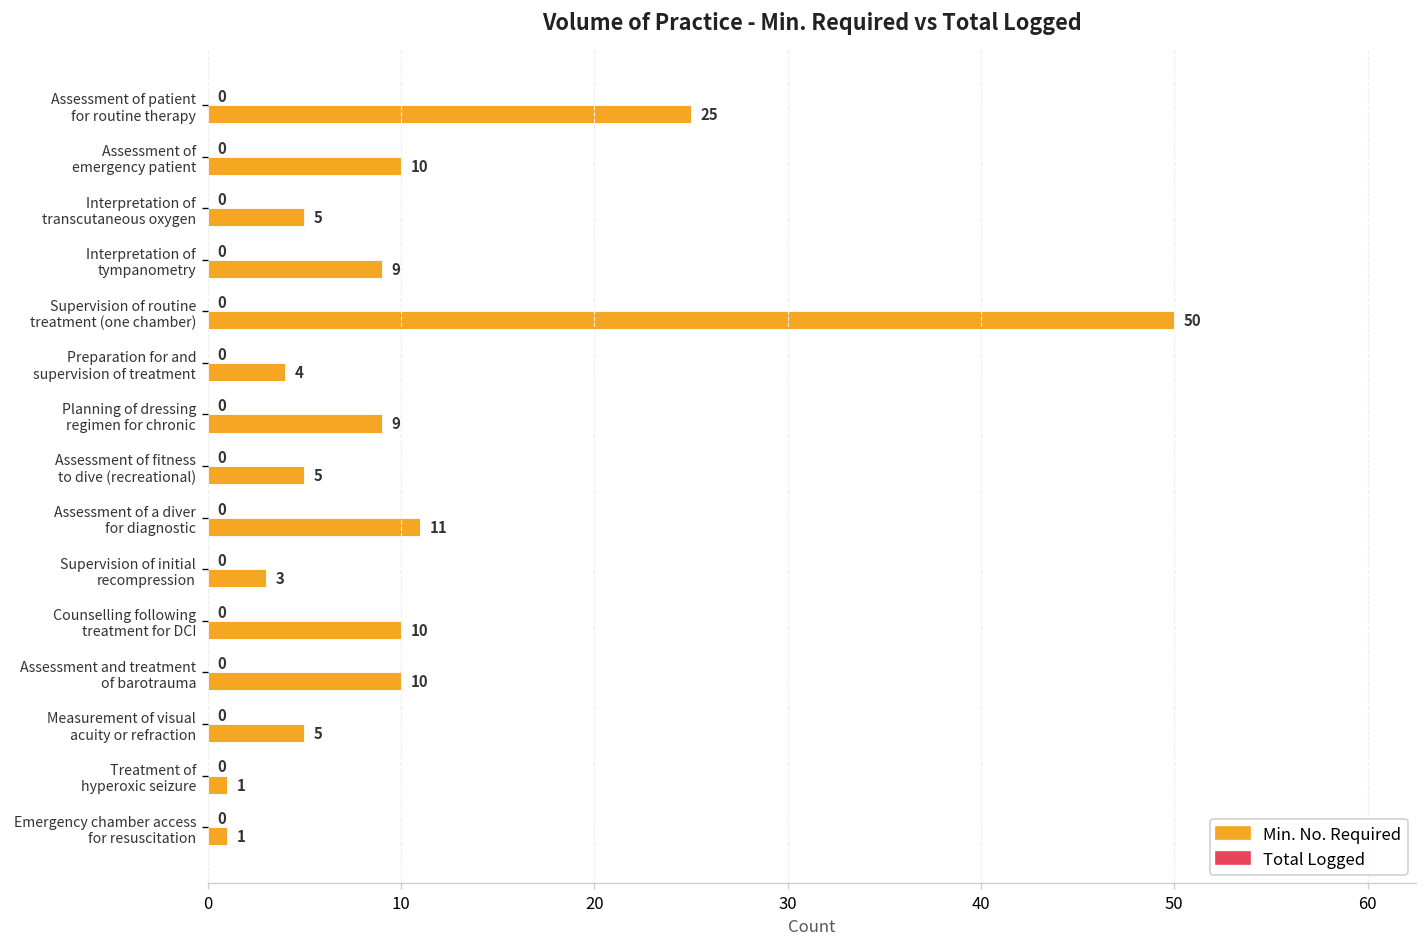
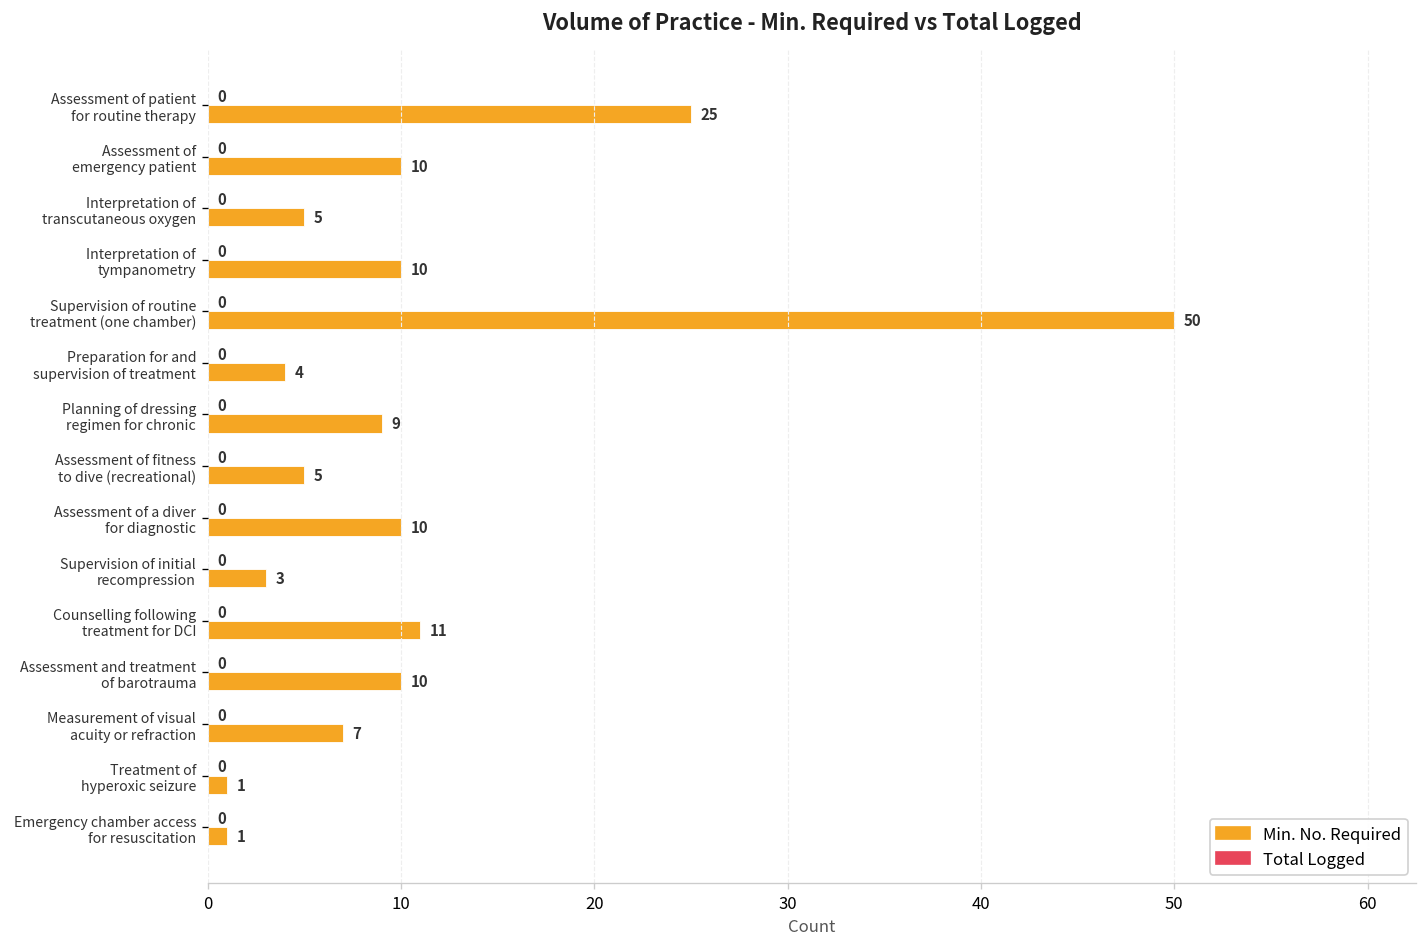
Min. No. Required, Interpretation of tympanometry: 9 -> 10
Min. No. Required, Assessment of a diver for diagnostic: 11 -> 10
Min. No. Required, Counselling following treatment for DCI: 10 -> 11
Min. No. Required, Measurement of visual acuity or refraction: 5 -> 7
